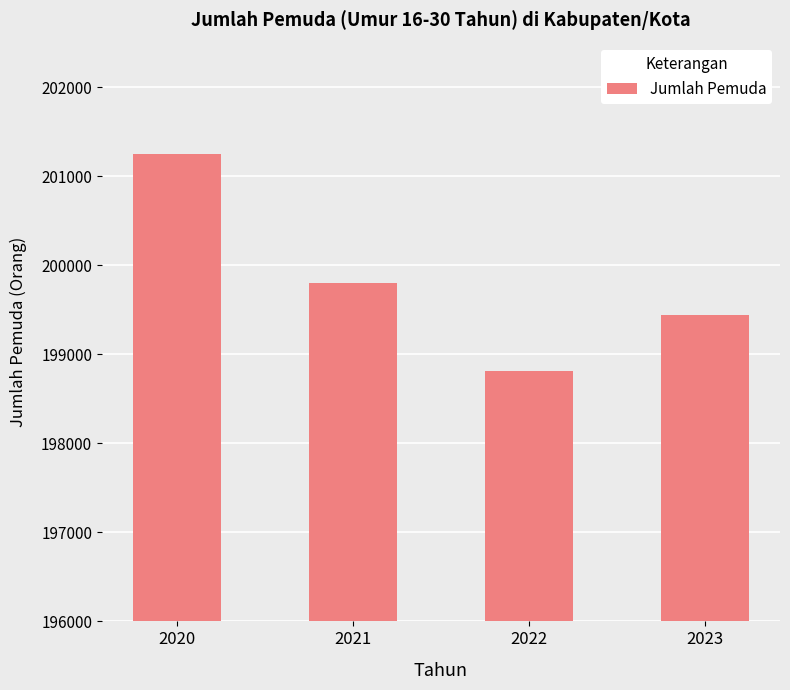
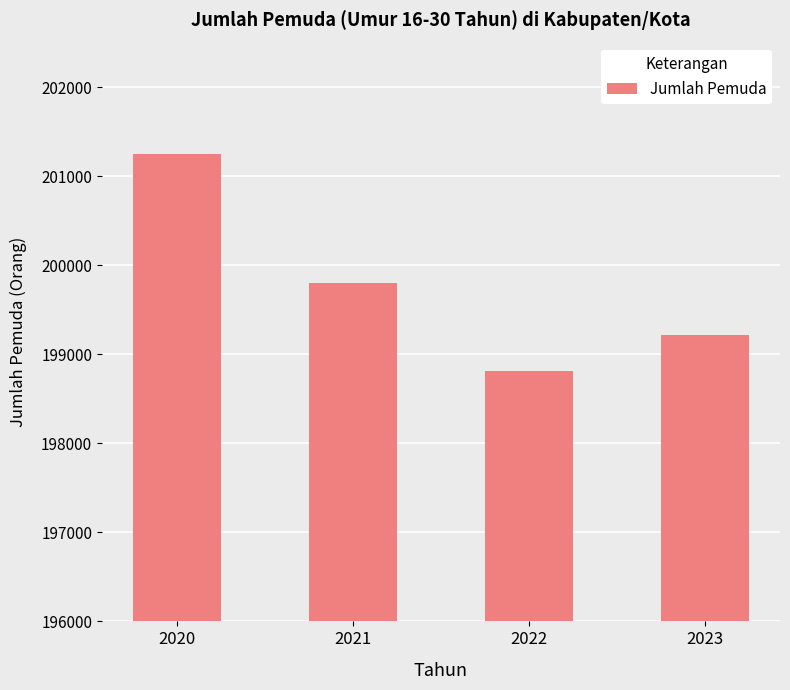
2023: 199400 -> 199200
